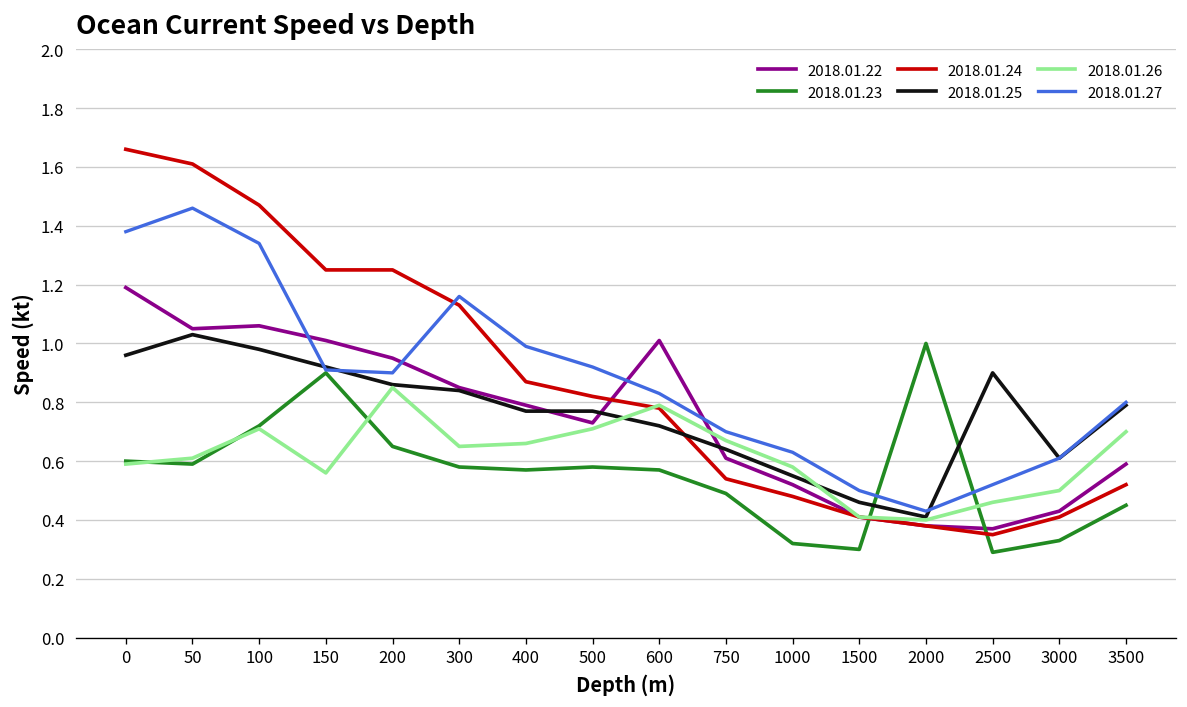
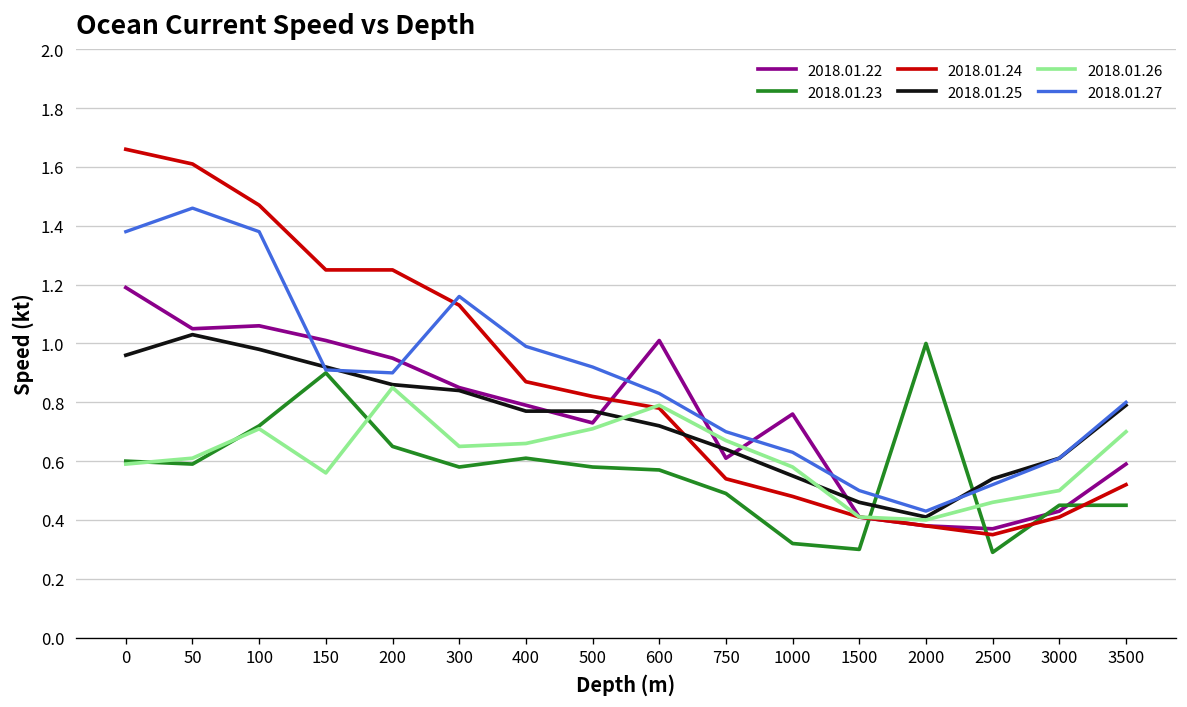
2018.01.27, 100: 1.34 -> 1.38
2018.01.23, 400: 0.57 -> 0.61
2018.01.22, 1000: 0.52 -> 0.76
2018.01.25, 2500: 0.90 -> 0.54
2018.01.23, 3000: 0.33 -> 0.45
